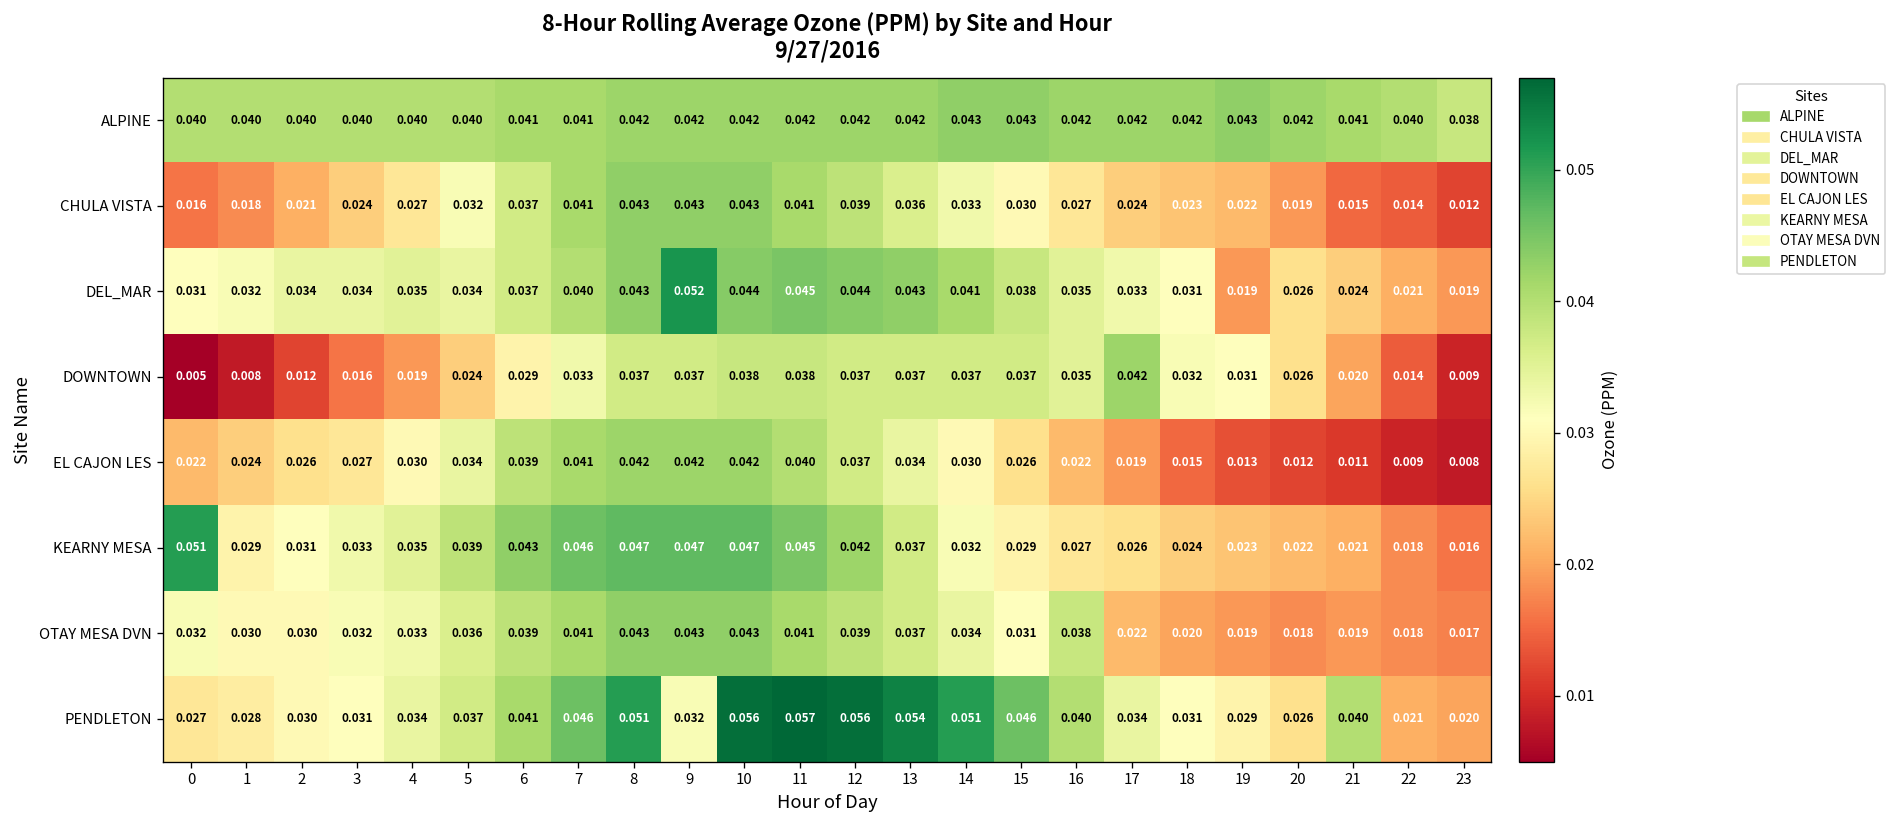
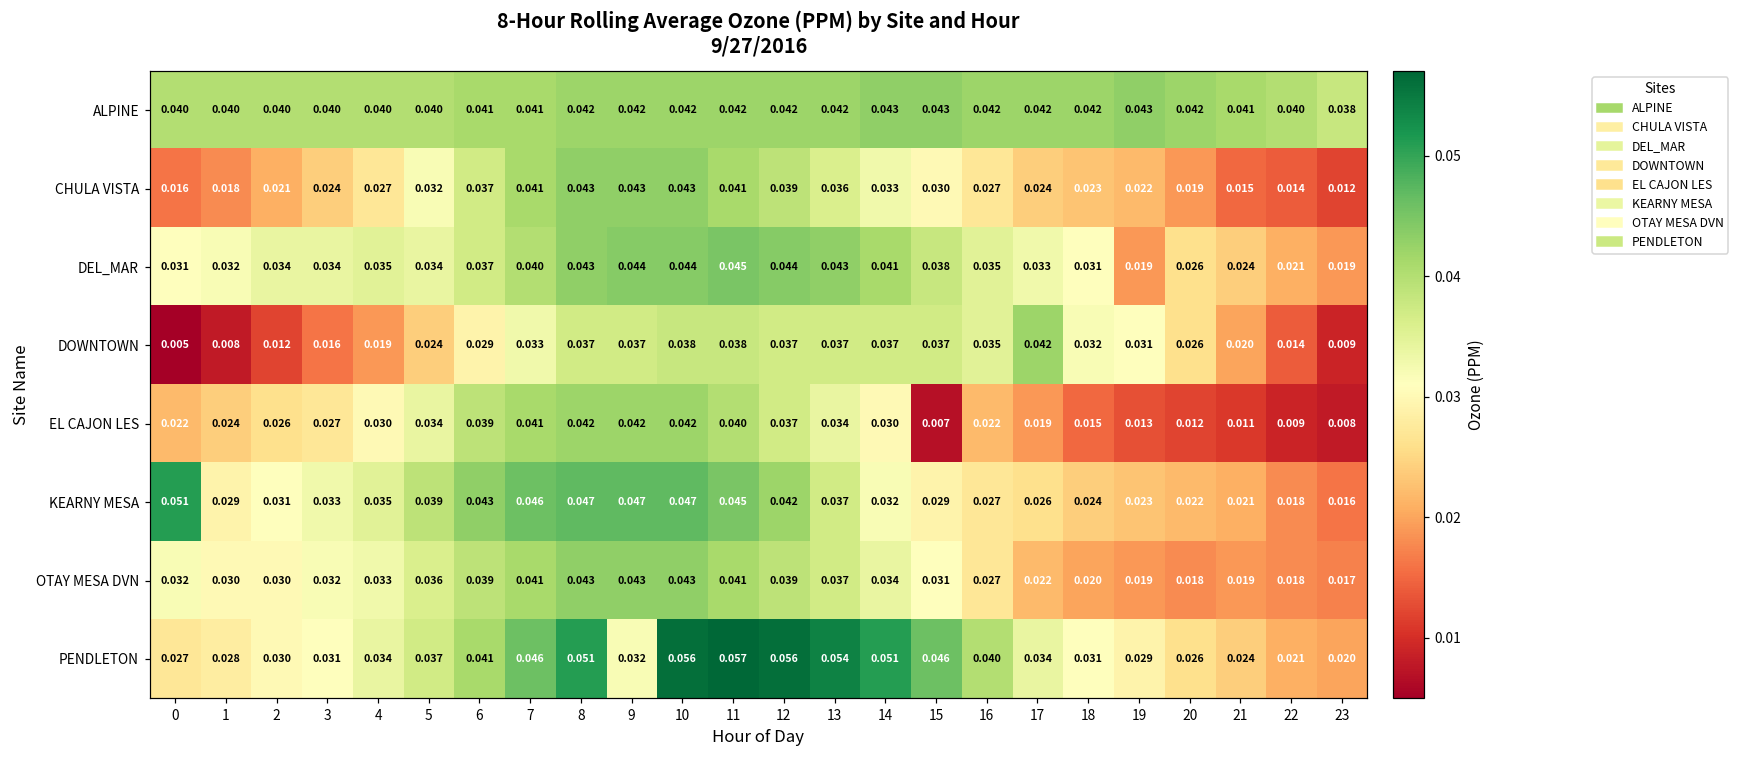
DEL_MAR, 9: 0.052 -> 0.044
EL CAJON LES, 15: 0.026 -> 0.007
OTAY MESA DVN, 16: 0.038 -> 0.027
PENDLETON, 21: 0.040 -> 0.024
